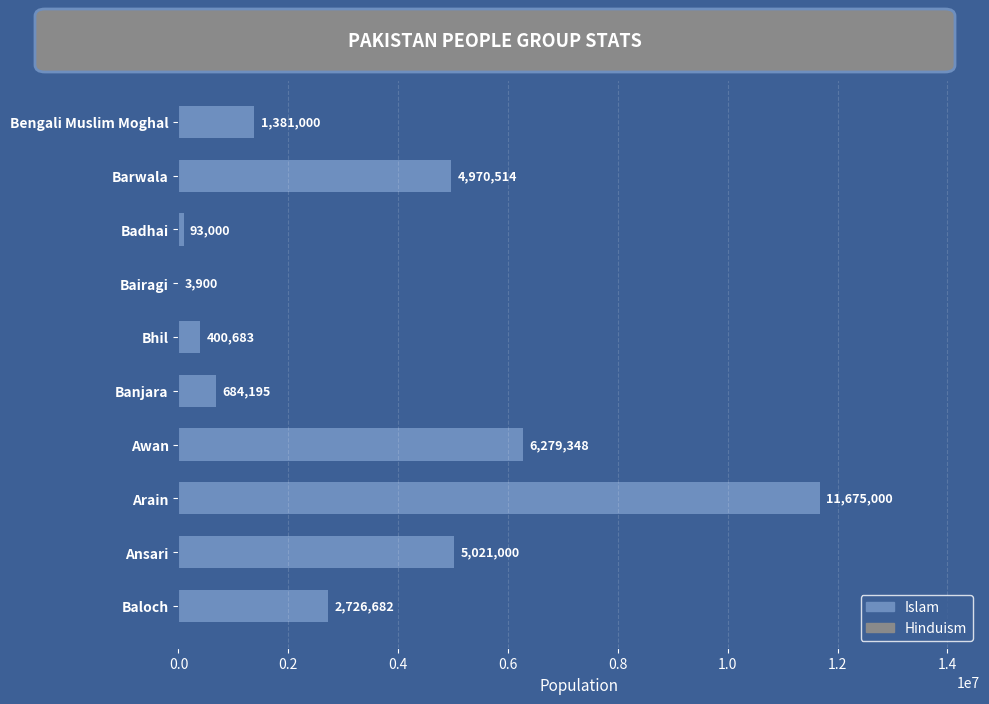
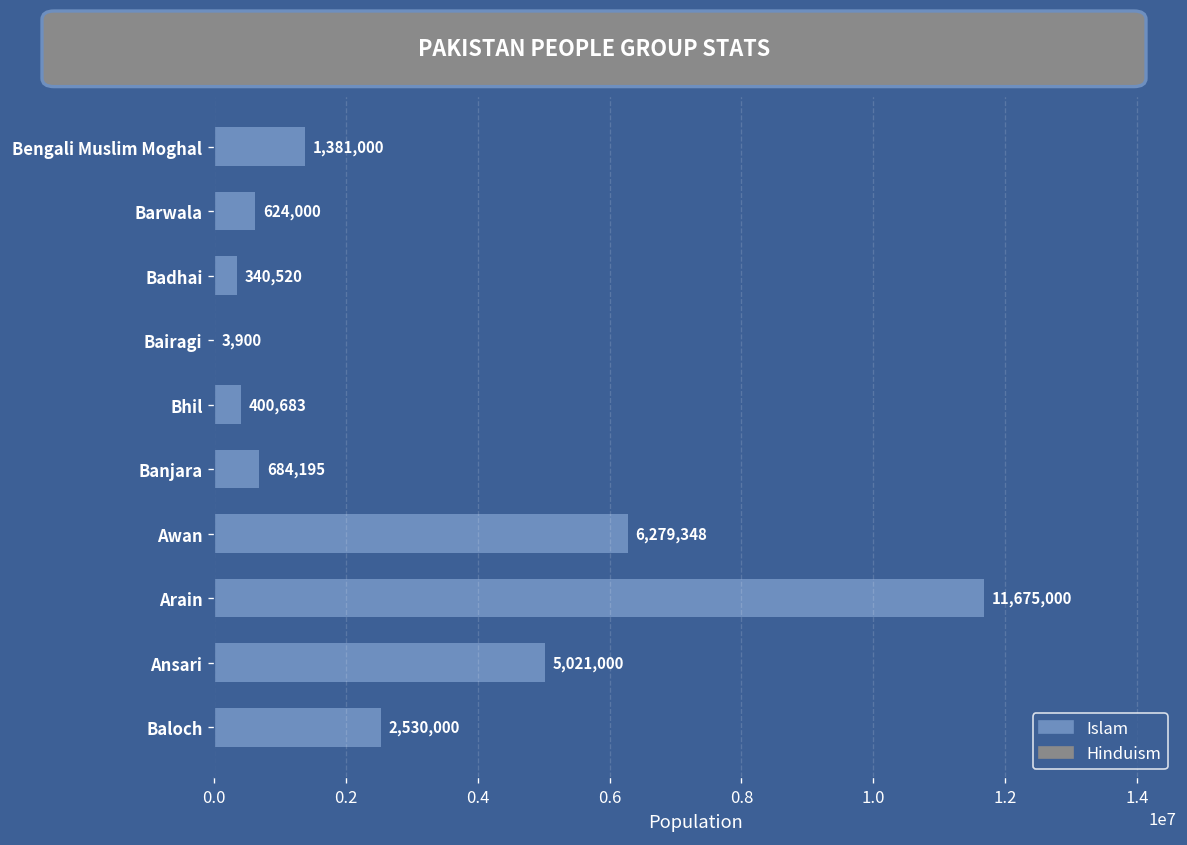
Barwala: 4,970,514 -> 624,000
Badhai: 93,000 -> 340,520
Baloch: 2,726,682 -> 2,530,000
